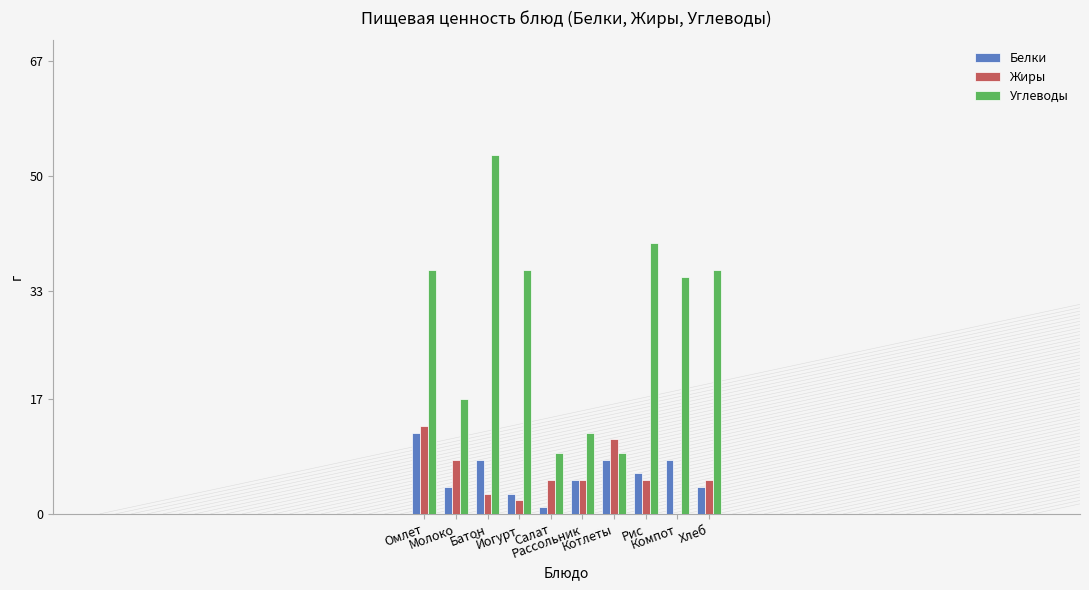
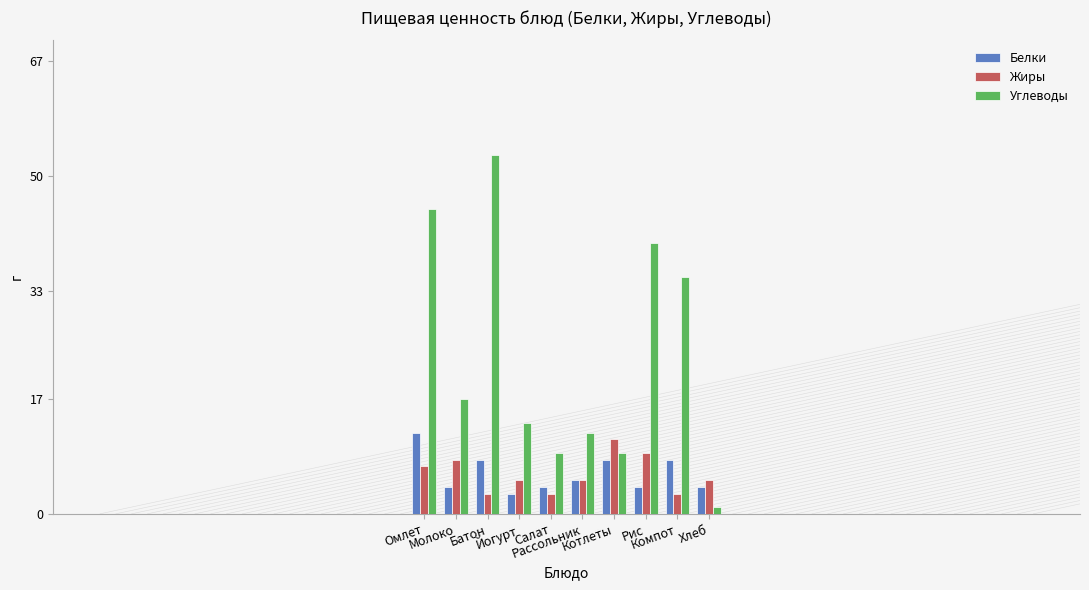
Жиры, Омлет: 13 -> 7
Углеводы, Омлет: 36 -> 45
Жиры, Йогурт: 2 -> 5
Углеводы, Йогурт: 36 -> 14
Белки, Салат: 1 -> 4
Жиры, Салат: 5 -> 3
Белки, Рис: 6 -> 4
Жиры, Рис: 5 -> 9
Жиры, Компот: 0 -> 3
Углеводы, Хлеб: 36 -> 1
